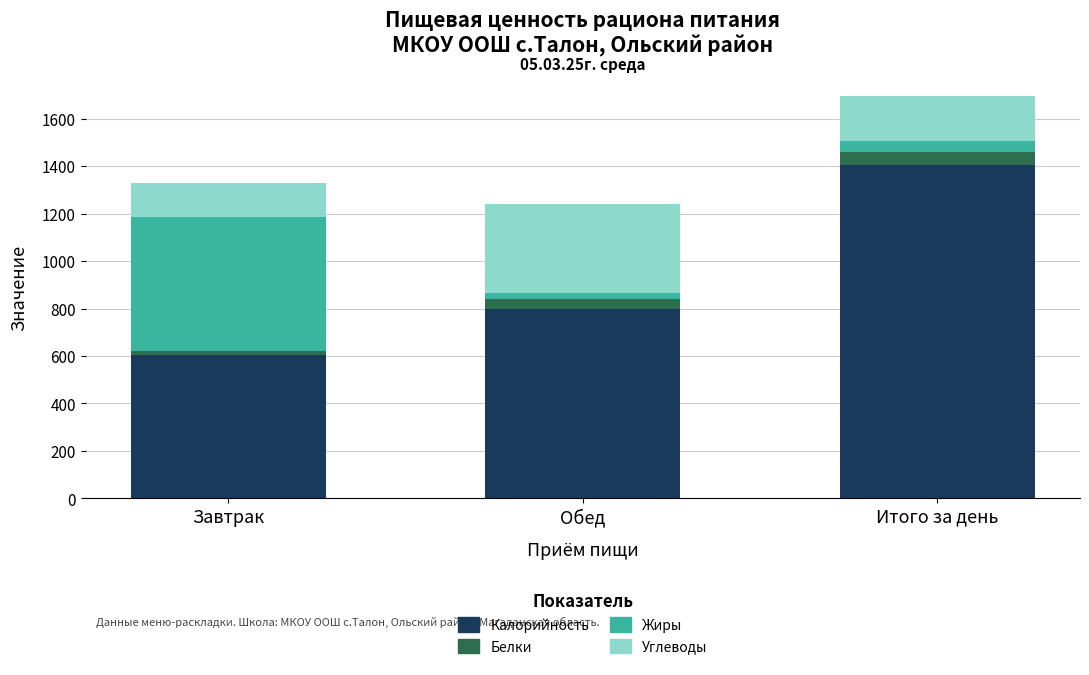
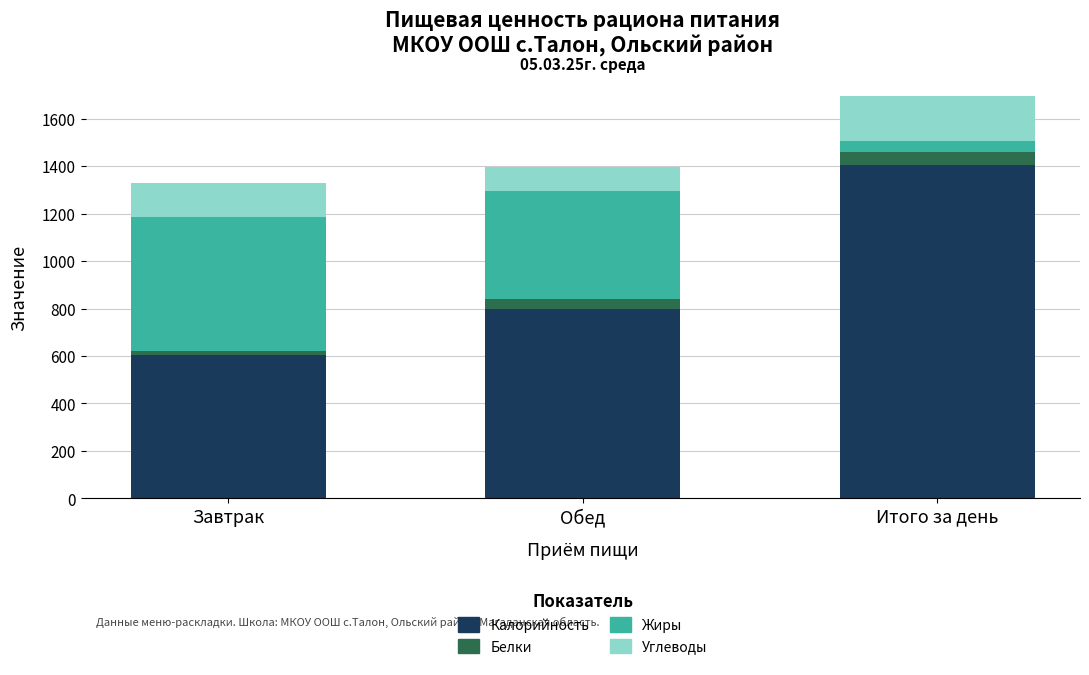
Жиры, Обед: 30 -> 460
Углеводы, Обед: 380 -> 100
